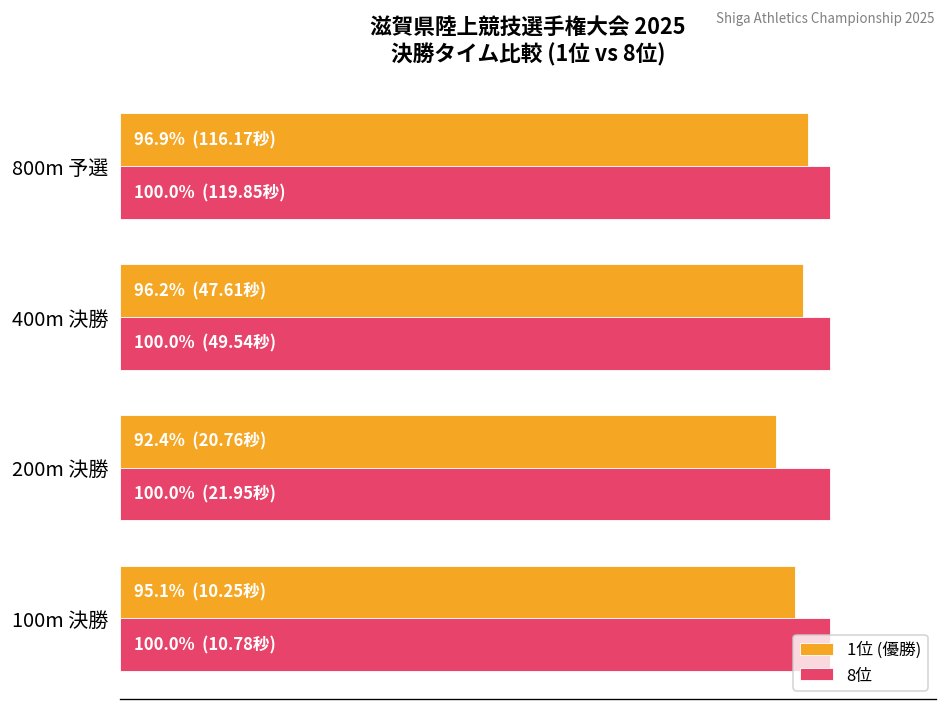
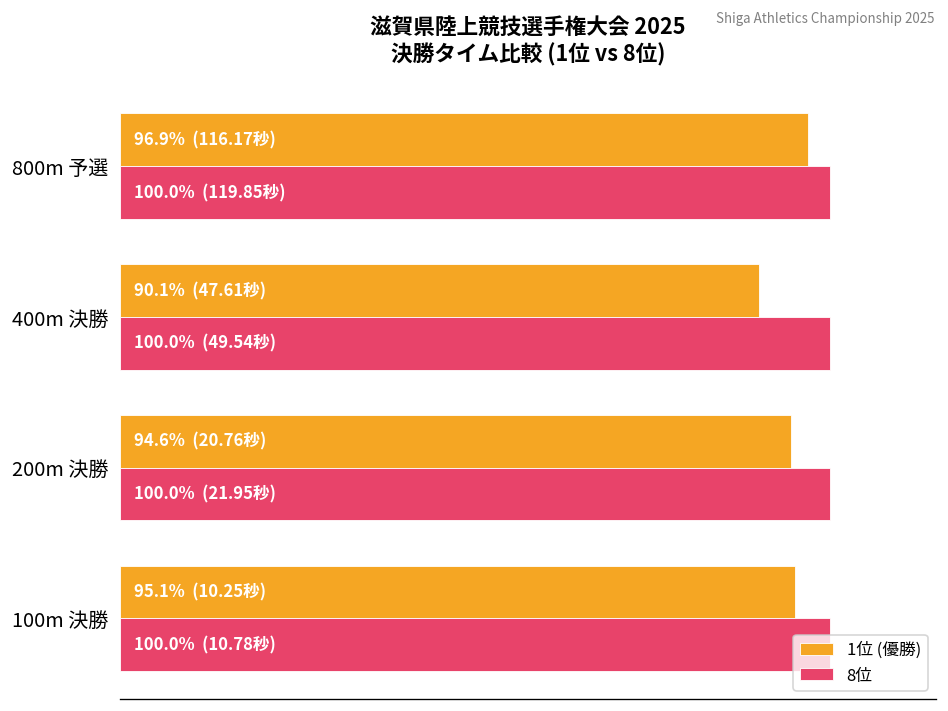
1位 (優勝), 400m 決勝: 96.2% -> 90.1%
1位 (優勝), 200m 決勝: 92.4% -> 94.6%
